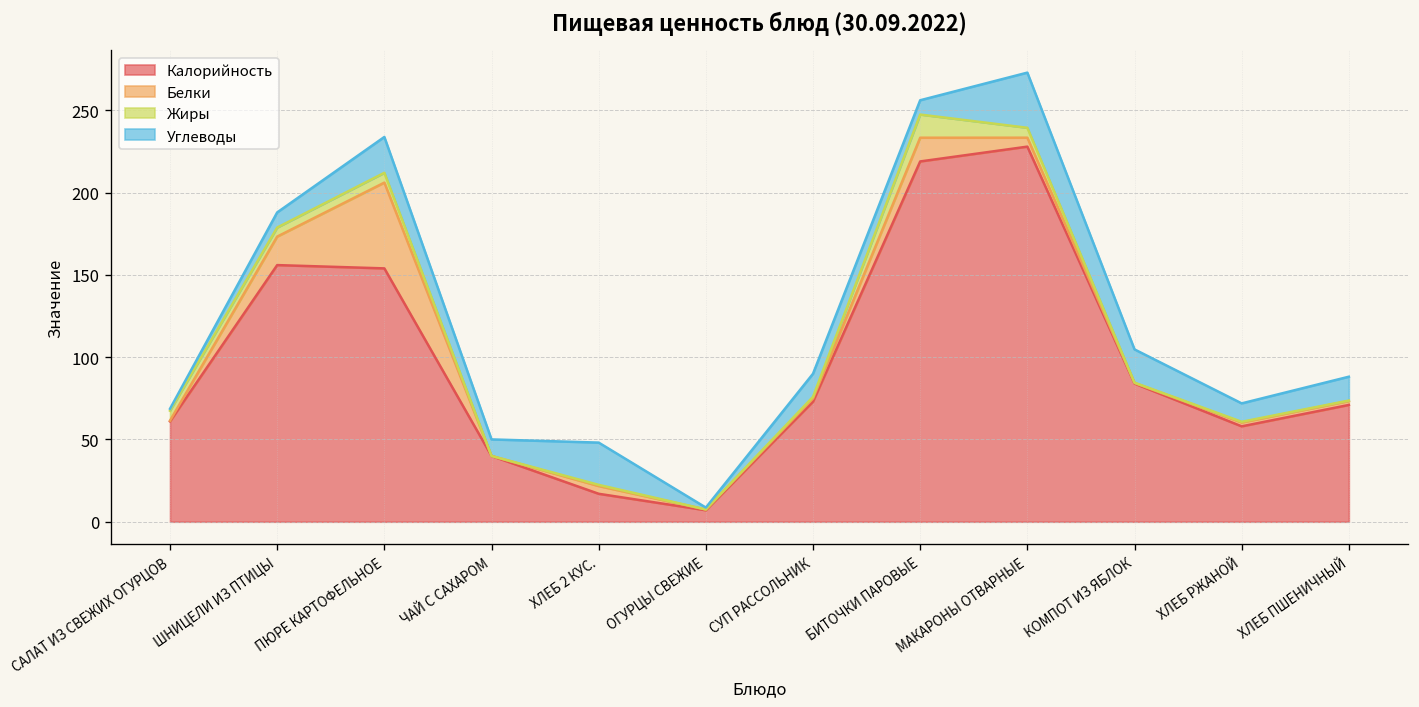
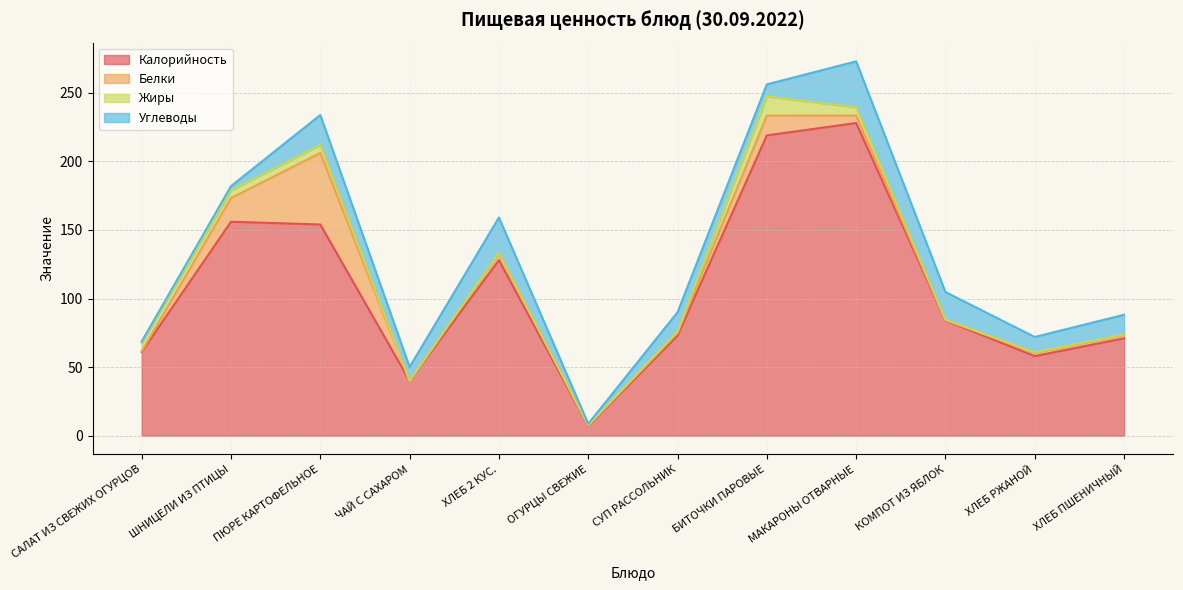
Углеводы, ШНИЦЕЛИ ИЗ ПТИЦЫ: 9 -> 3
Калорийность, ХЛЕБ 2 КУС.: 17 -> 128
